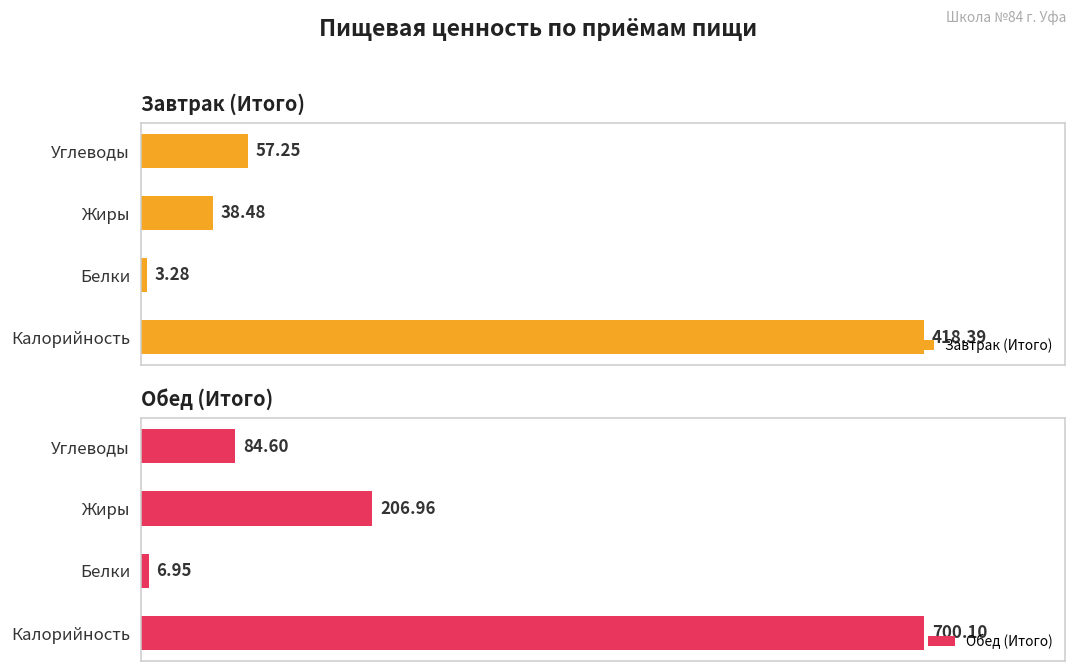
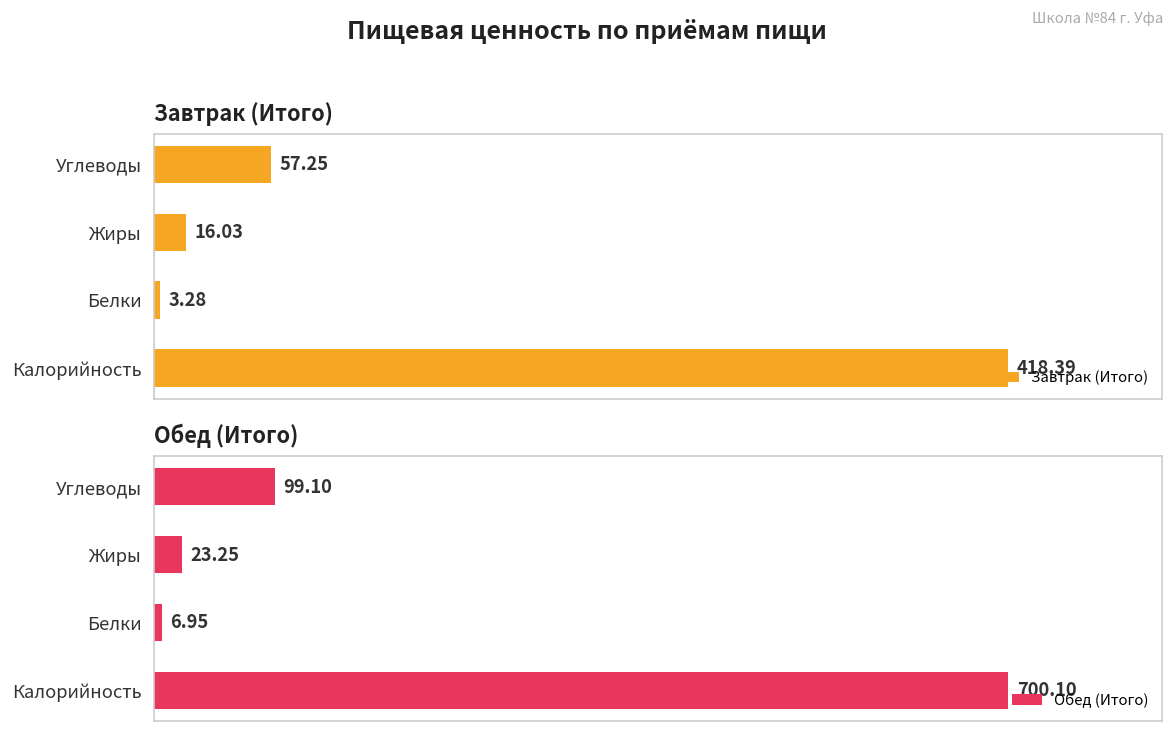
Завтрак (Итого), Жиры: 38.48 -> 16.03
Обед (Итого), Углеводы: 84.60 -> 99.10
Обед (Итого), Жиры: 206.96 -> 23.25
